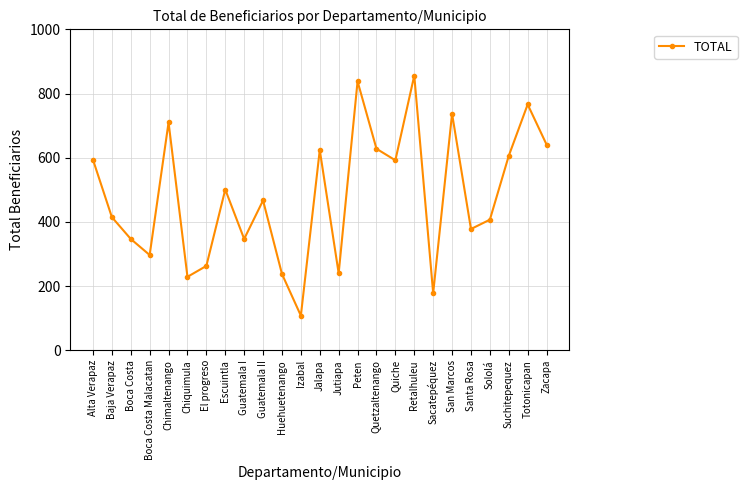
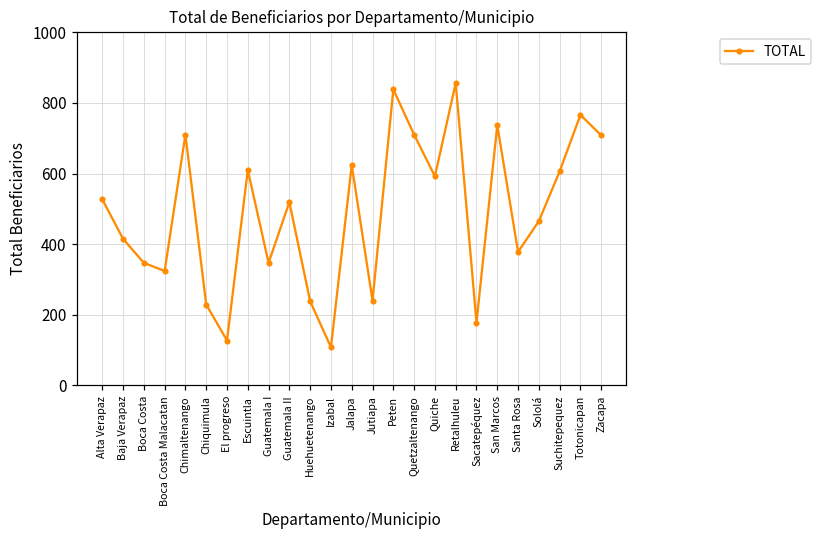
Alta Verapaz: 590 -> 530
Boca Costa Malacatan: 300 -> 320
El progreso: 260 -> 130
Escuintla: 500 -> 610
Guatemala II: 470 -> 520
Quetzaltenango: 630 -> 710
Sololá: 410 -> 470
Zacapa: 640 -> 710
